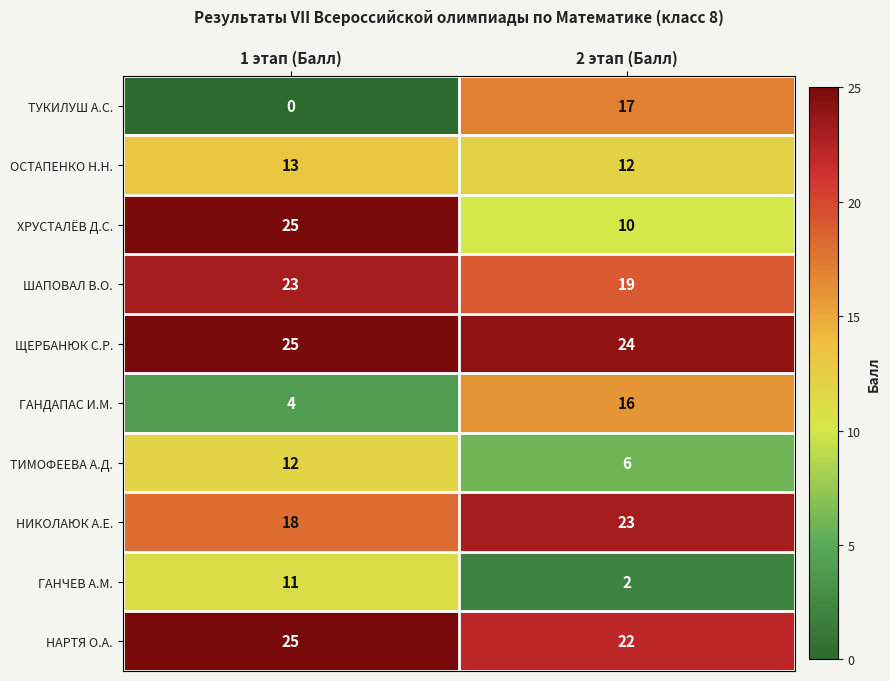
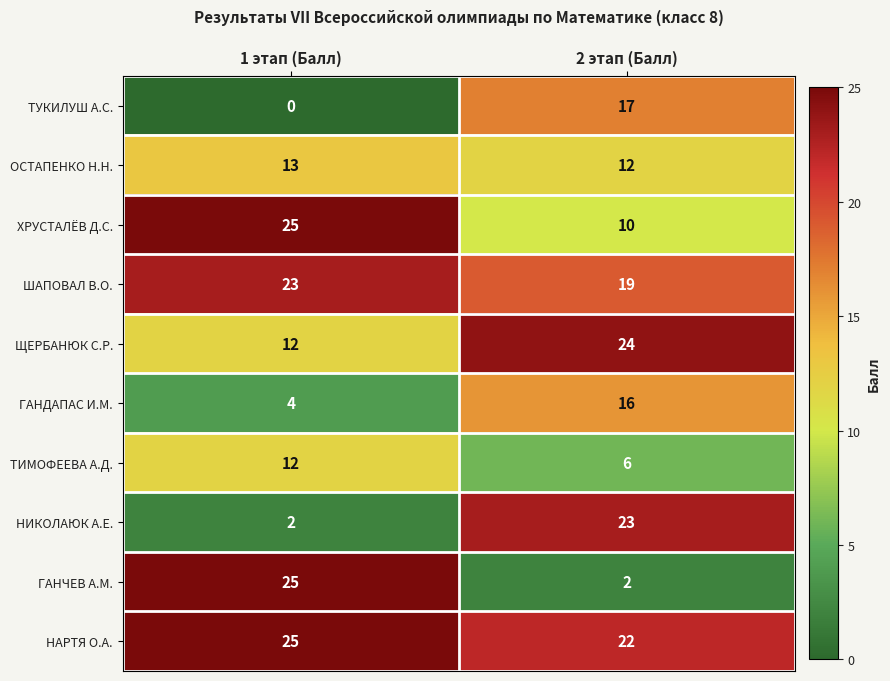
ЩЕРБАНЮК С.Р., 1 этап (Балл): 25 -> 12
НИКОЛАЮК А.Е., 1 этап (Балл): 18 -> 2
ГАНЧЕВ А.М., 1 этап (Балл): 11 -> 25
